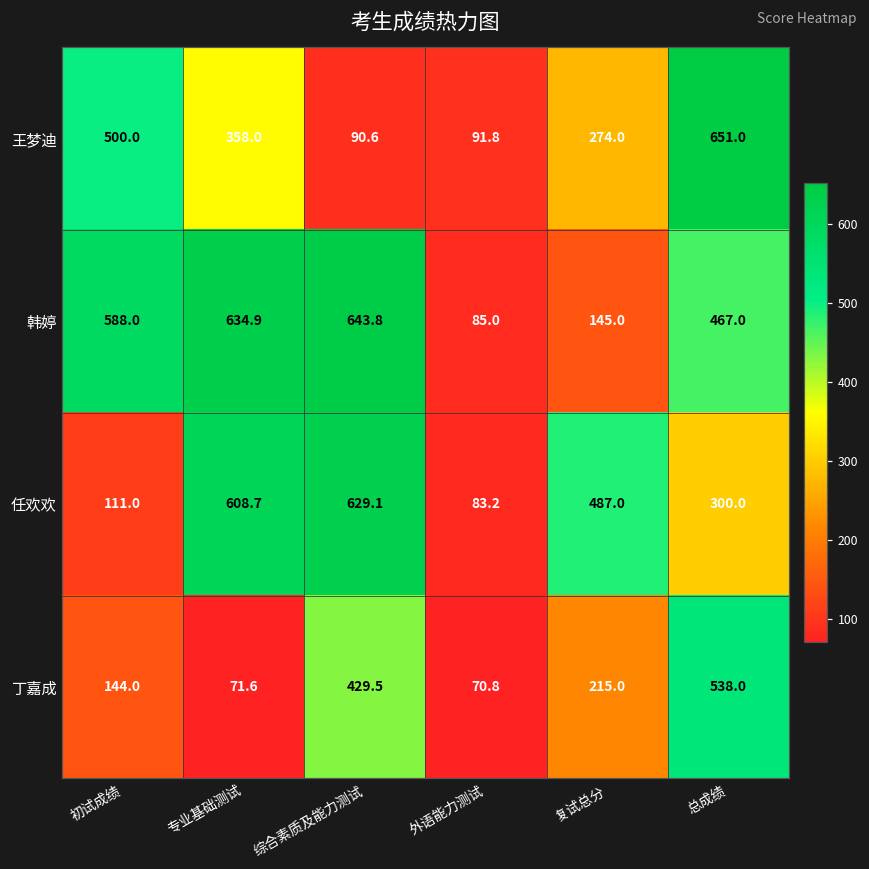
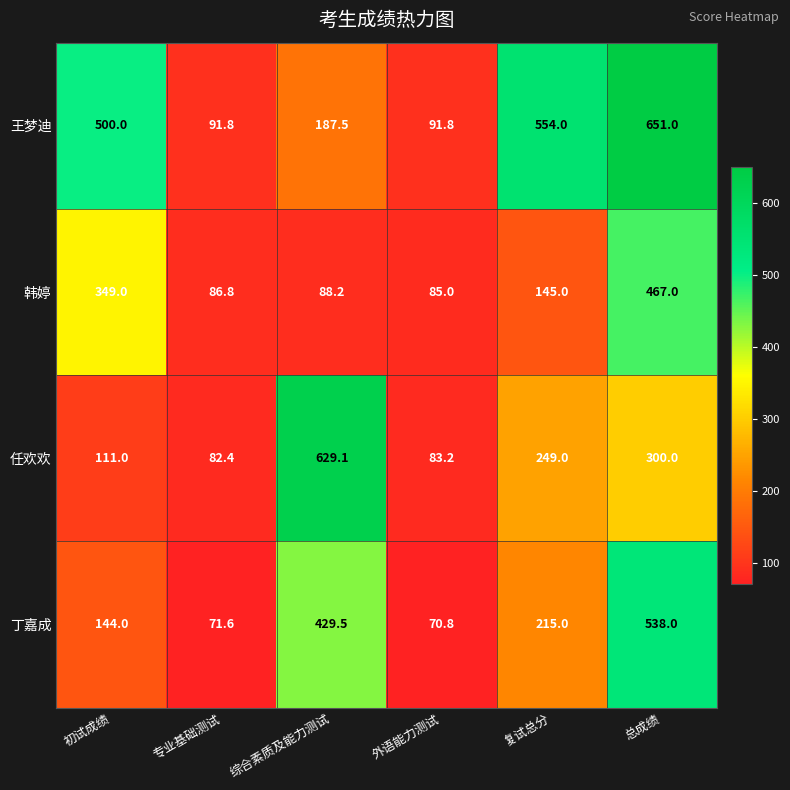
王梦迪, 专业基础测试: 358.0 -> 91.8
王梦迪, 综合素质及能力测试: 90.6 -> 187.5
王梦迪, 复试总分: 274.0 -> 554.0
韩婷, 初试成绩: 588.0 -> 349.0
韩婷, 专业基础测试: 634.9 -> 86.8
韩婷, 综合素质及能力测试: 643.8 -> 88.2
任欢欢, 专业基础测试: 608.7 -> 82.4
任欢欢, 复试总分: 487.0 -> 249.0
